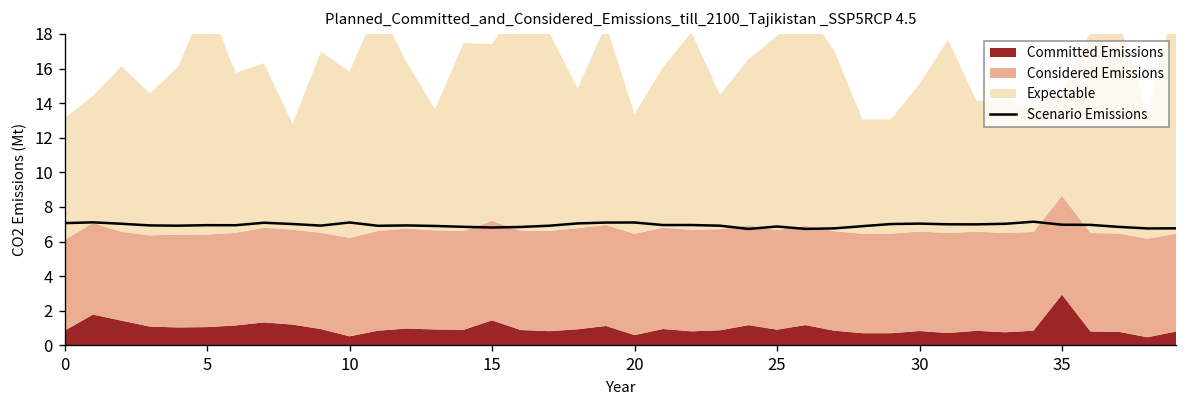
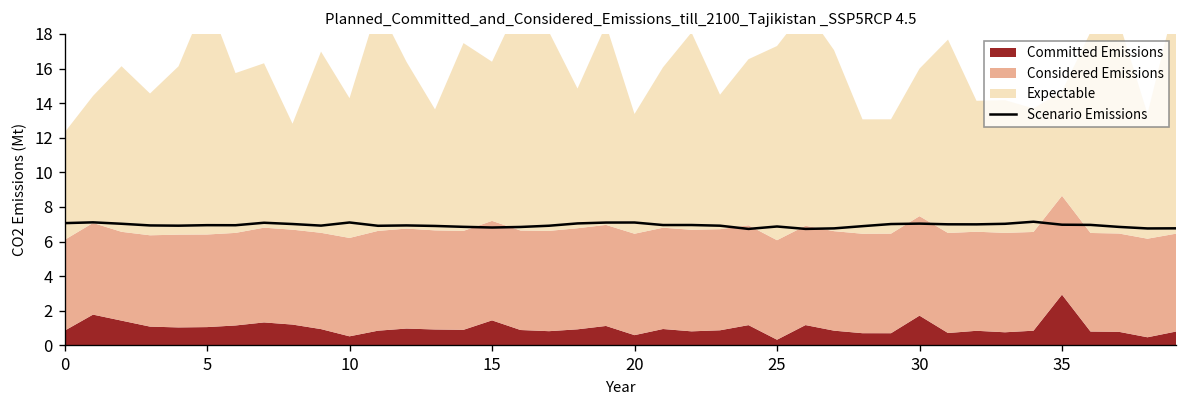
Expectable, 0: 7.0 -> 6.2
Expectable, 10: 9.6 -> 8.1
Expectable, 15: 10.2 -> 9.2
Committed Emissions, 25: 0.9 -> 0.3
Committed Emissions, 30: 0.8 -> 1.7
